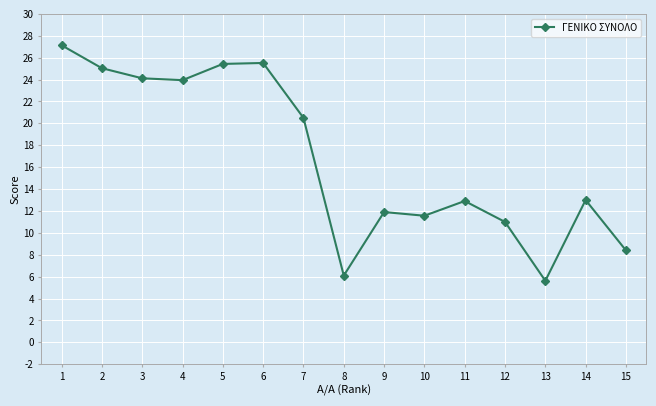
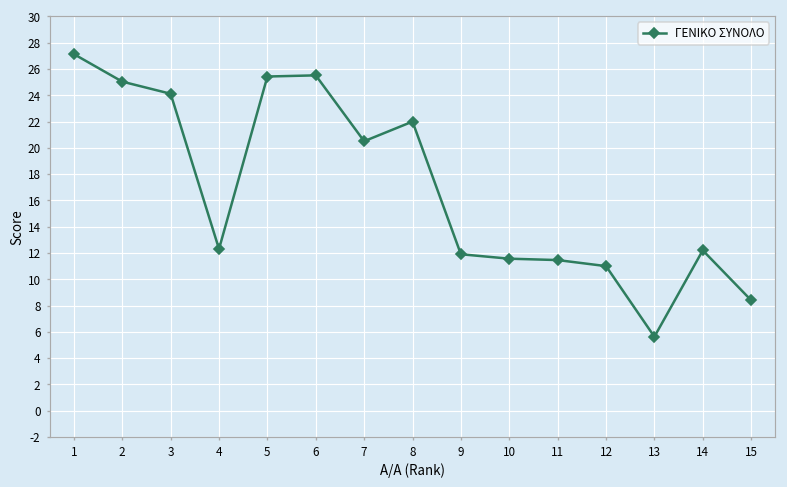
4: 23.9 -> 12.3
8: 6.1 -> 22.0
11: 12.9 -> 11.5
14: 13.0 -> 12.2
